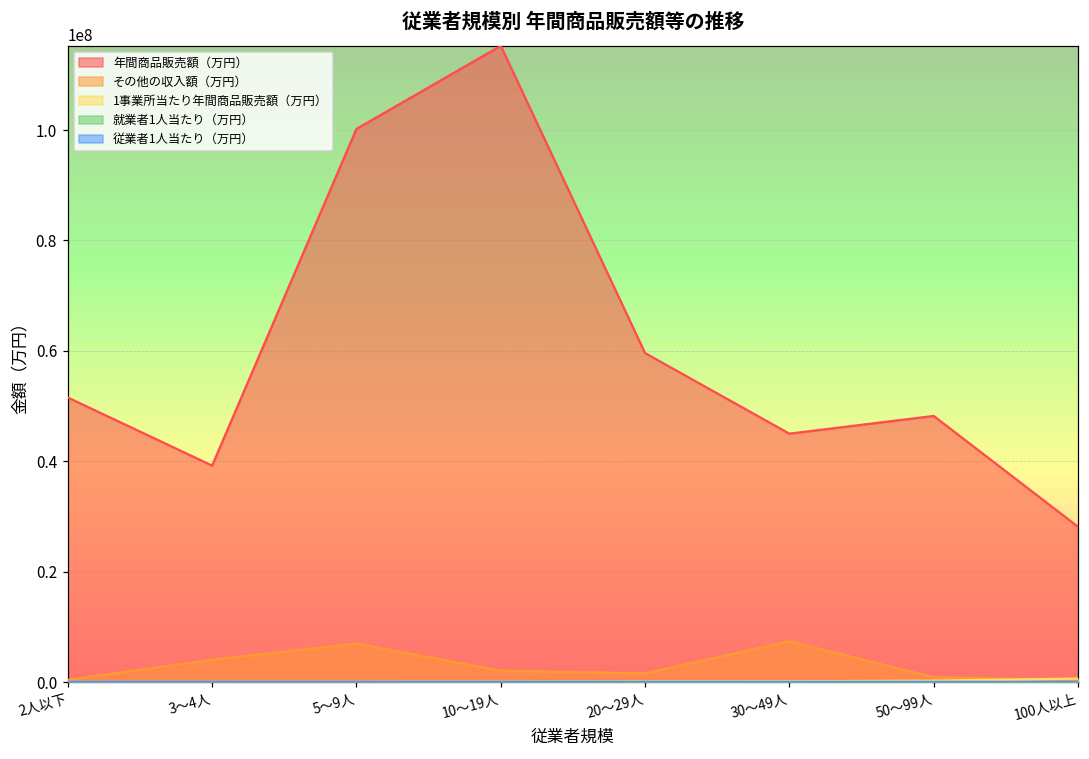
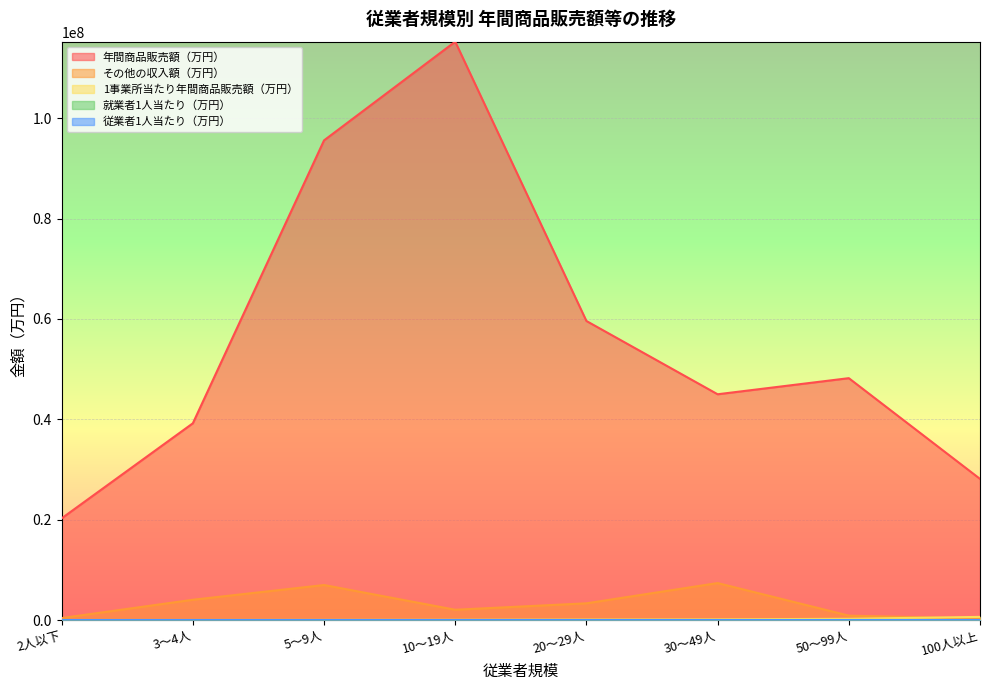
年間商品販売額（万円）, 2人以下: 52000000 -> 20000000
年間商品販売額（万円）, 5～9人: 100000000 -> 96000000
その他の収入額（万円）, 20～29人: 2000000 -> 3000000
